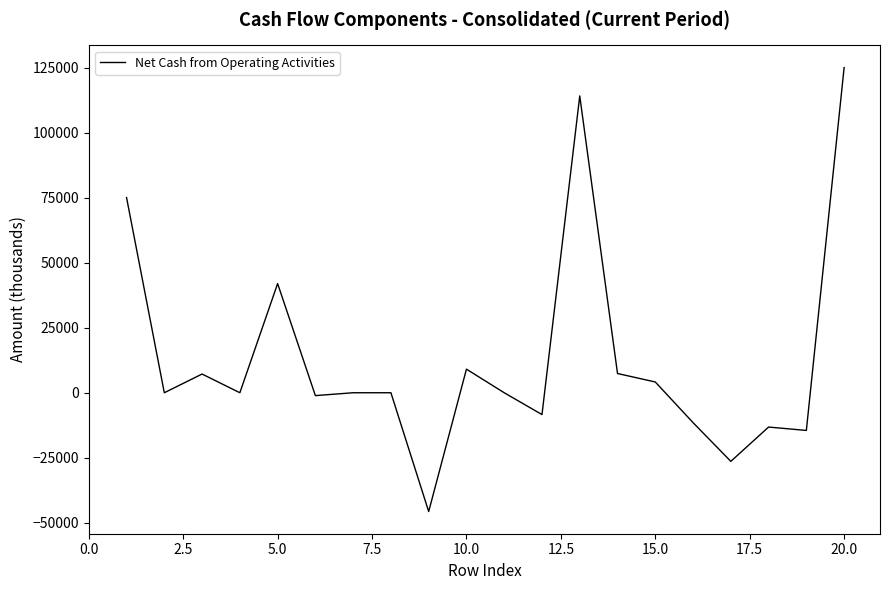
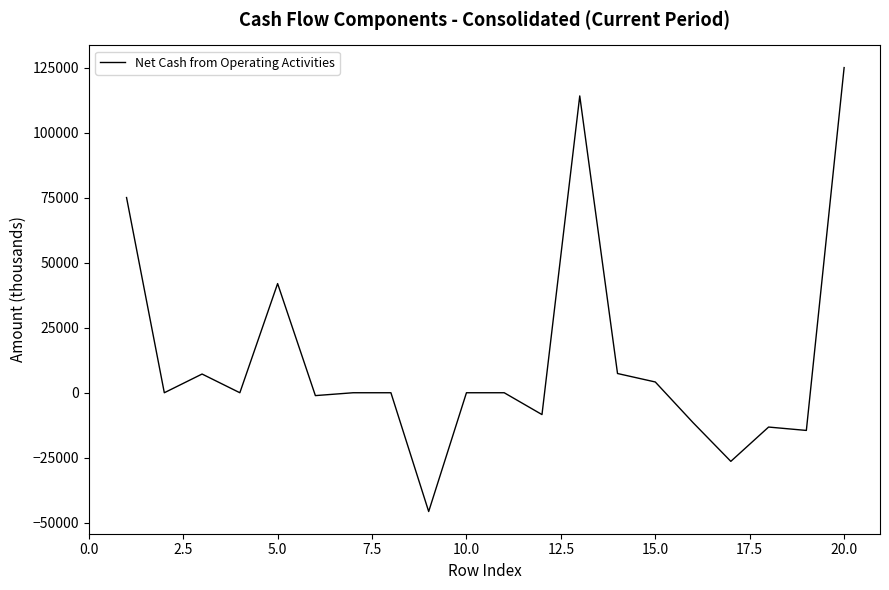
10.0: 9000 -> 0
